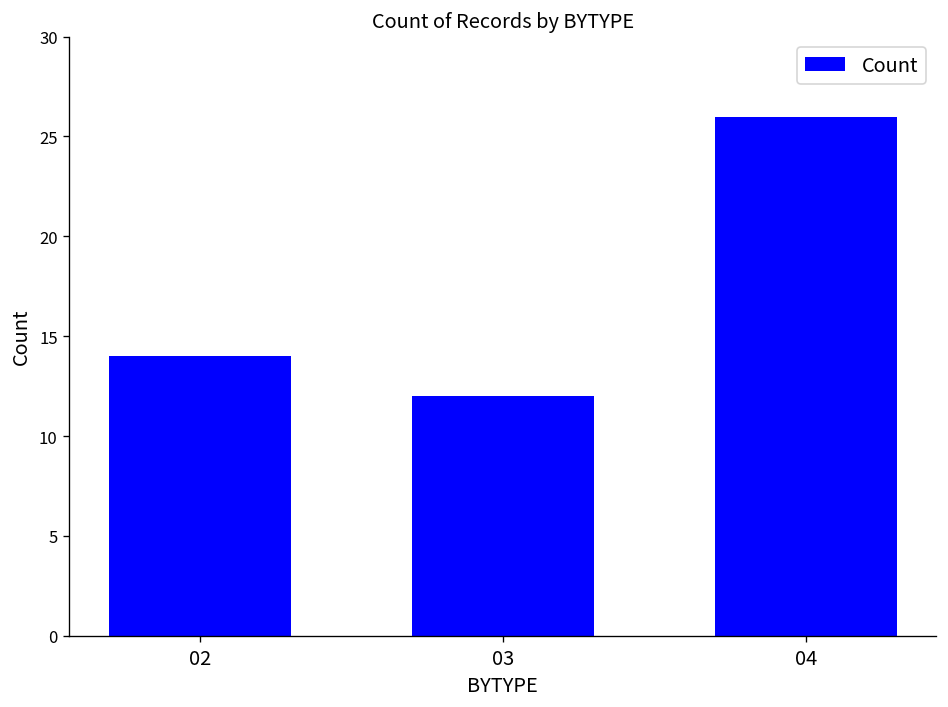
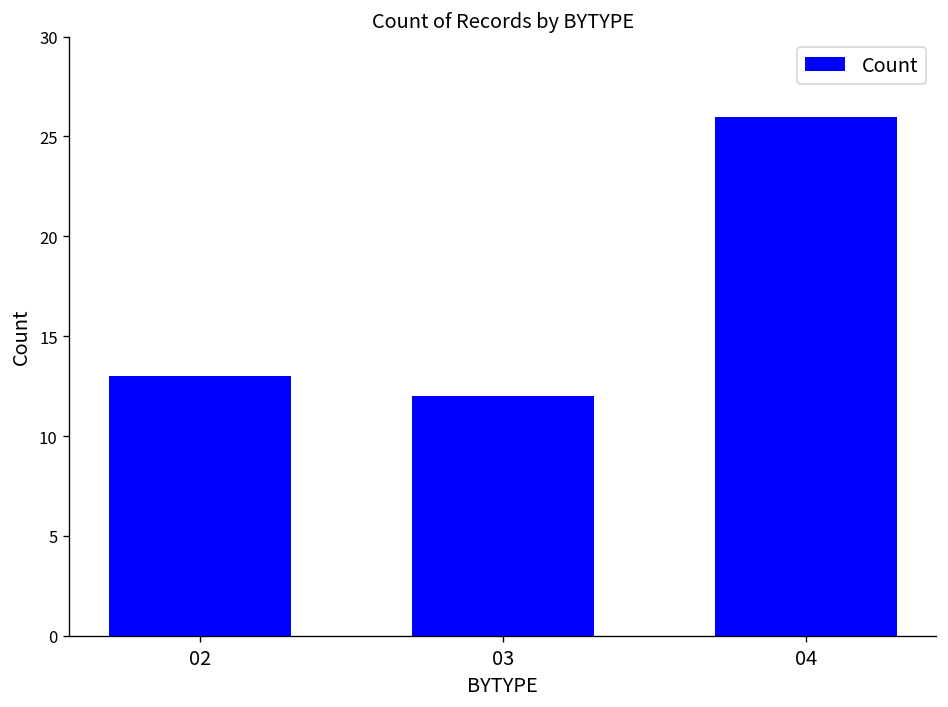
02: 14 -> 13
